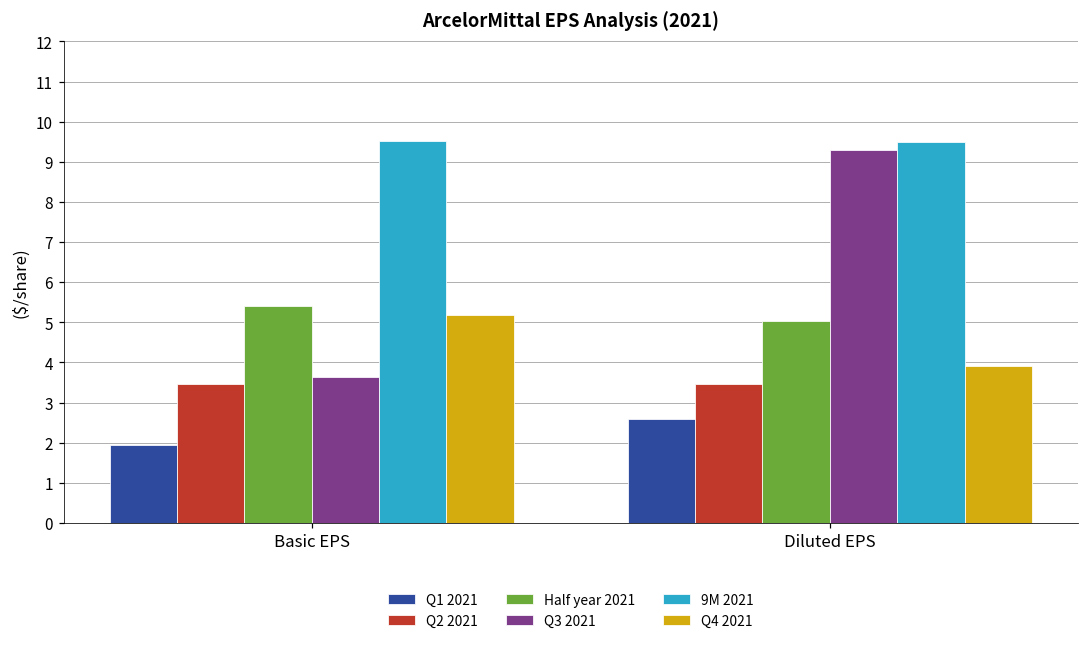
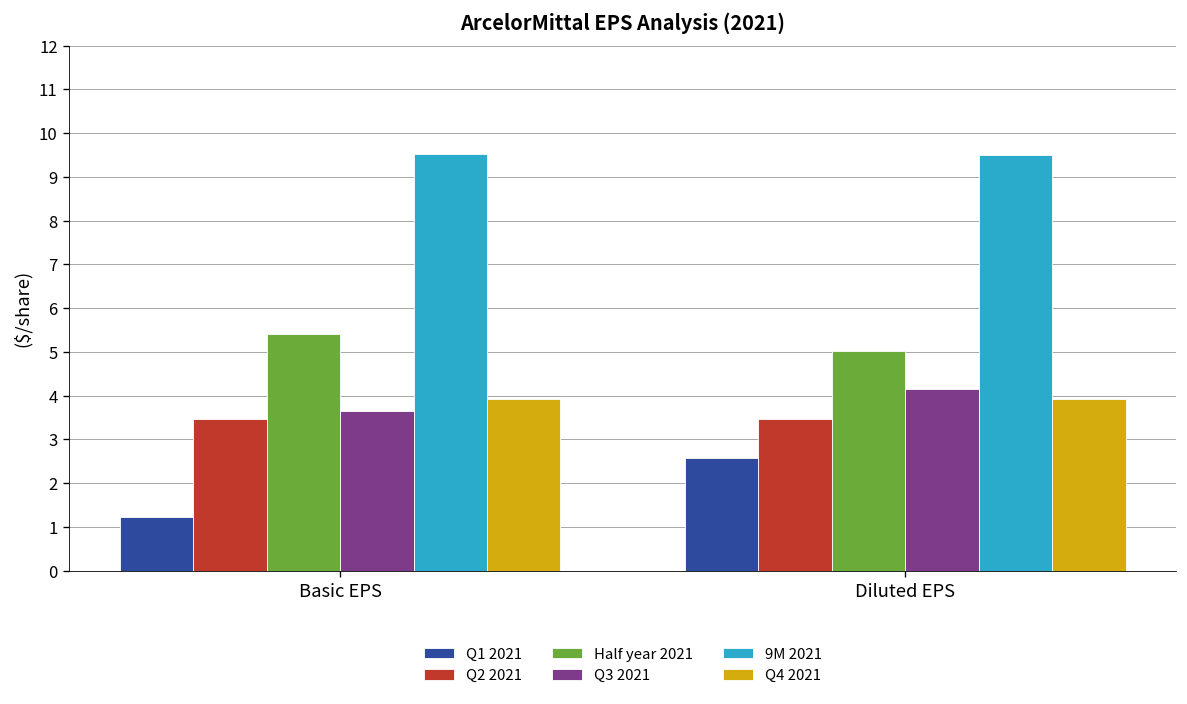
Q1 2021, Basic EPS: 1.9 -> 1.2
Q4 2021, Basic EPS: 5.2 -> 3.9
Q3 2021, Diluted EPS: 9.3 -> 4.2
